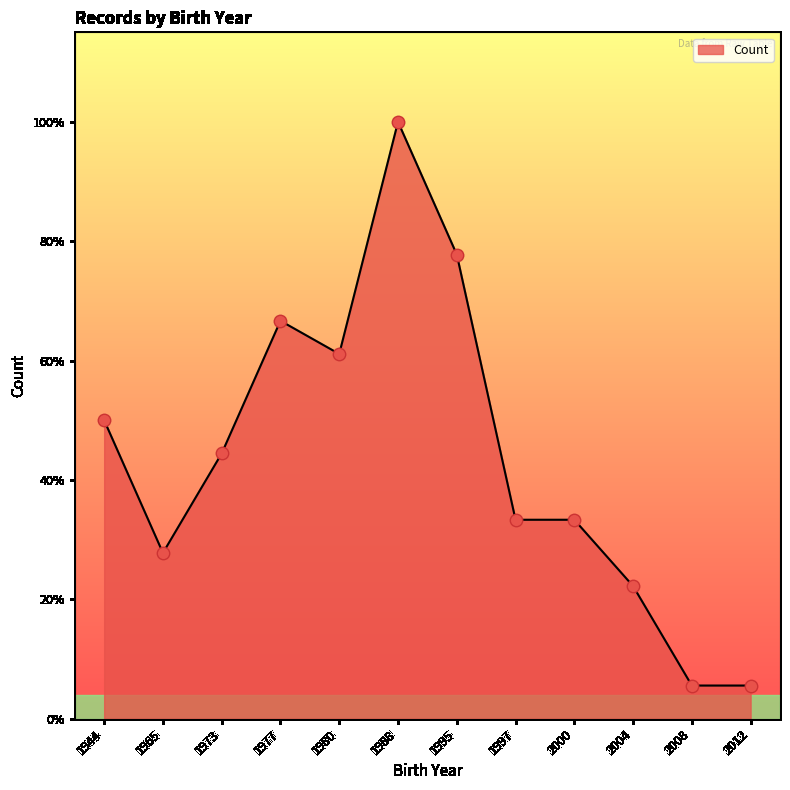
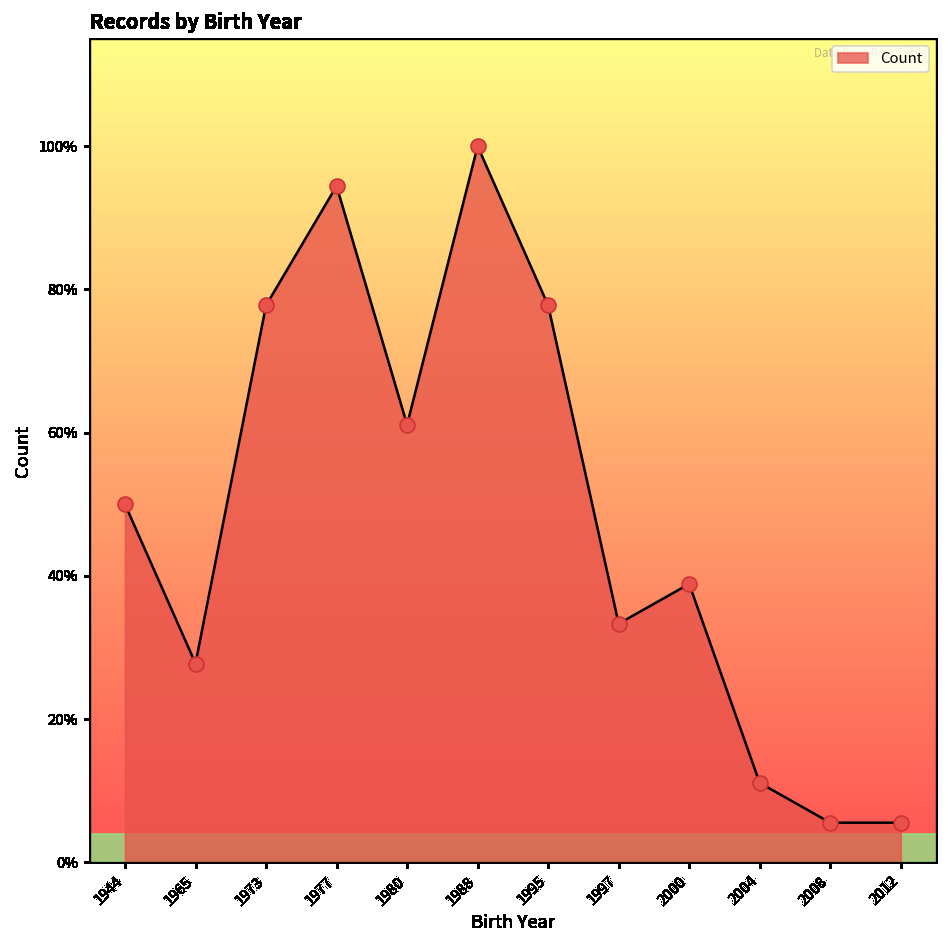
1973: 44% -> 78%
1977: 67% -> 94%
2000: 33% -> 39%
2004: 22% -> 11%
